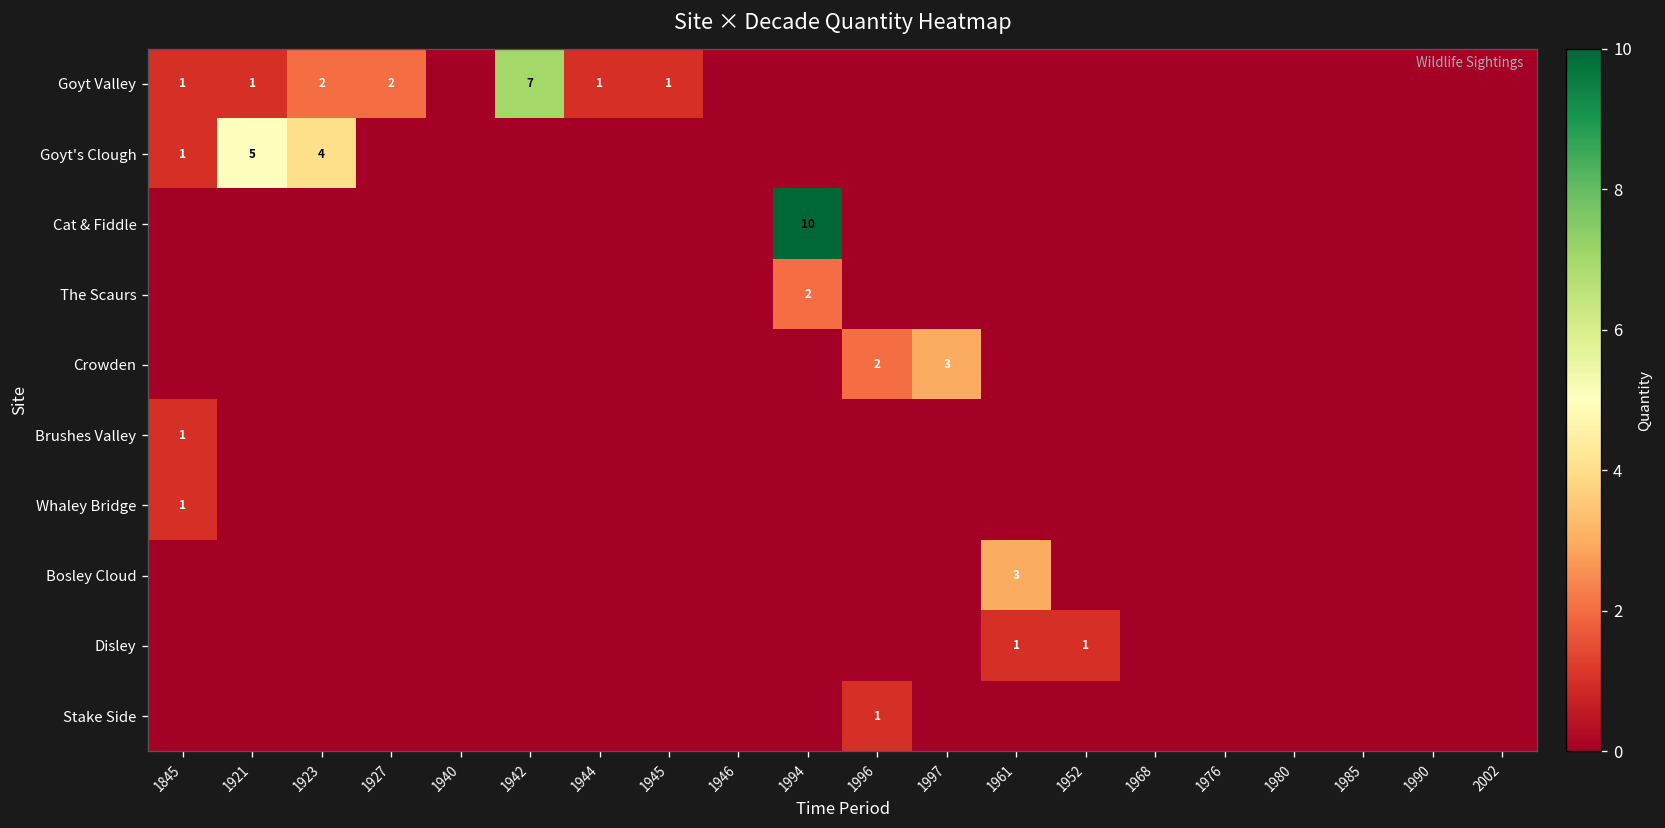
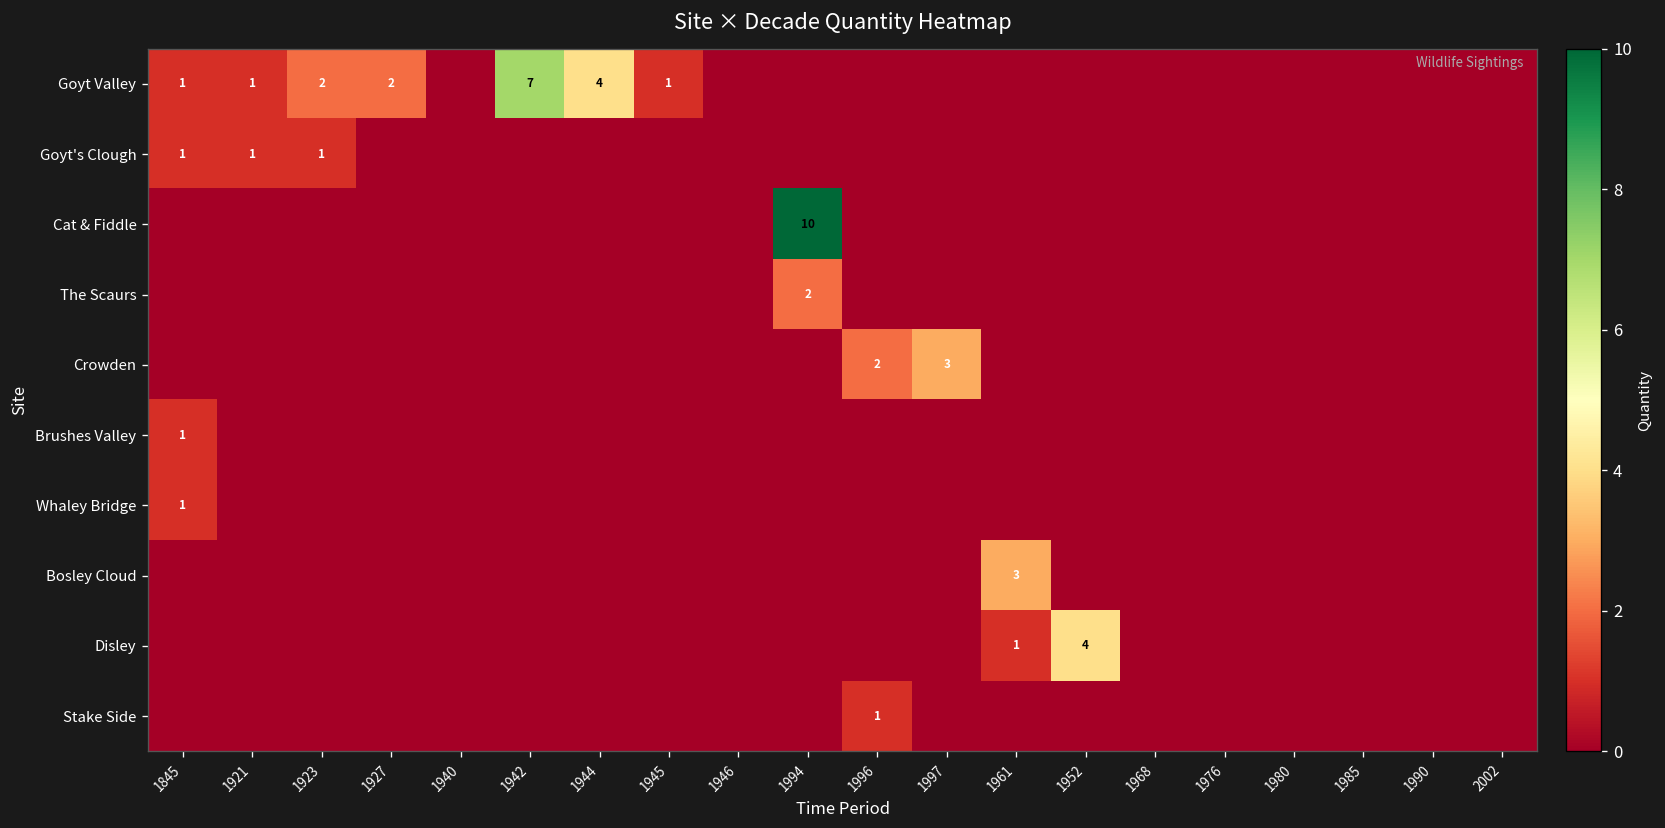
Goyt Valley, 1944: 1 -> 4
Goyt's Clough, 1921: 5 -> 1
Goyt's Clough, 1923: 4 -> 1
Disley, 1952: 1 -> 4
